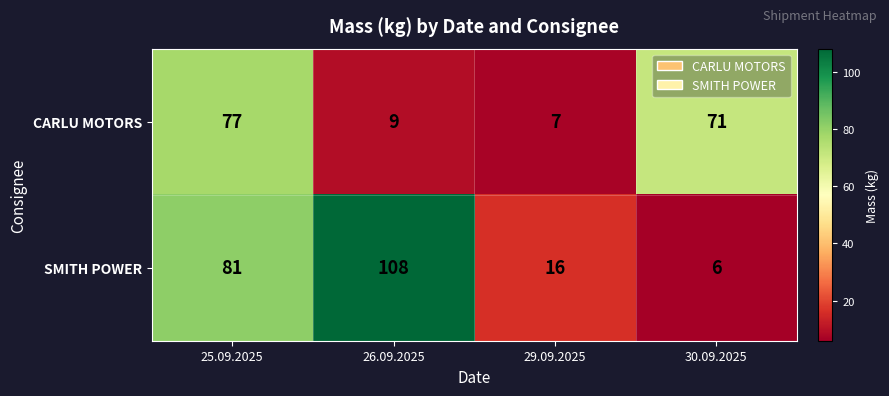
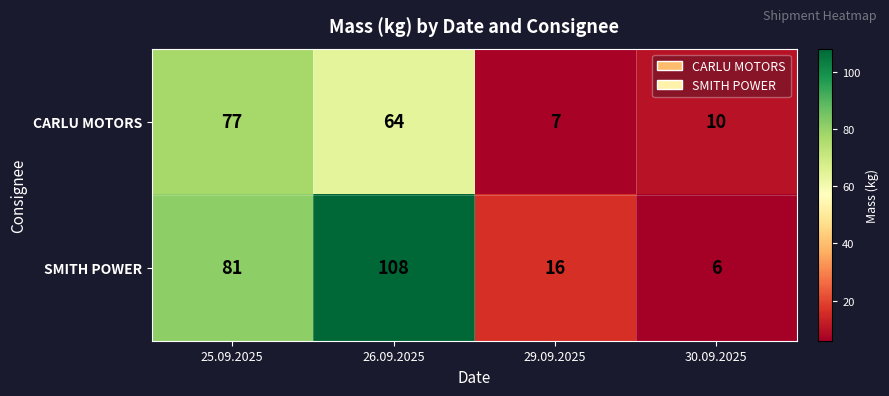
CARLU MOTORS, 26.09.2025: 9 -> 64
CARLU MOTORS, 30.09.2025: 71 -> 10
